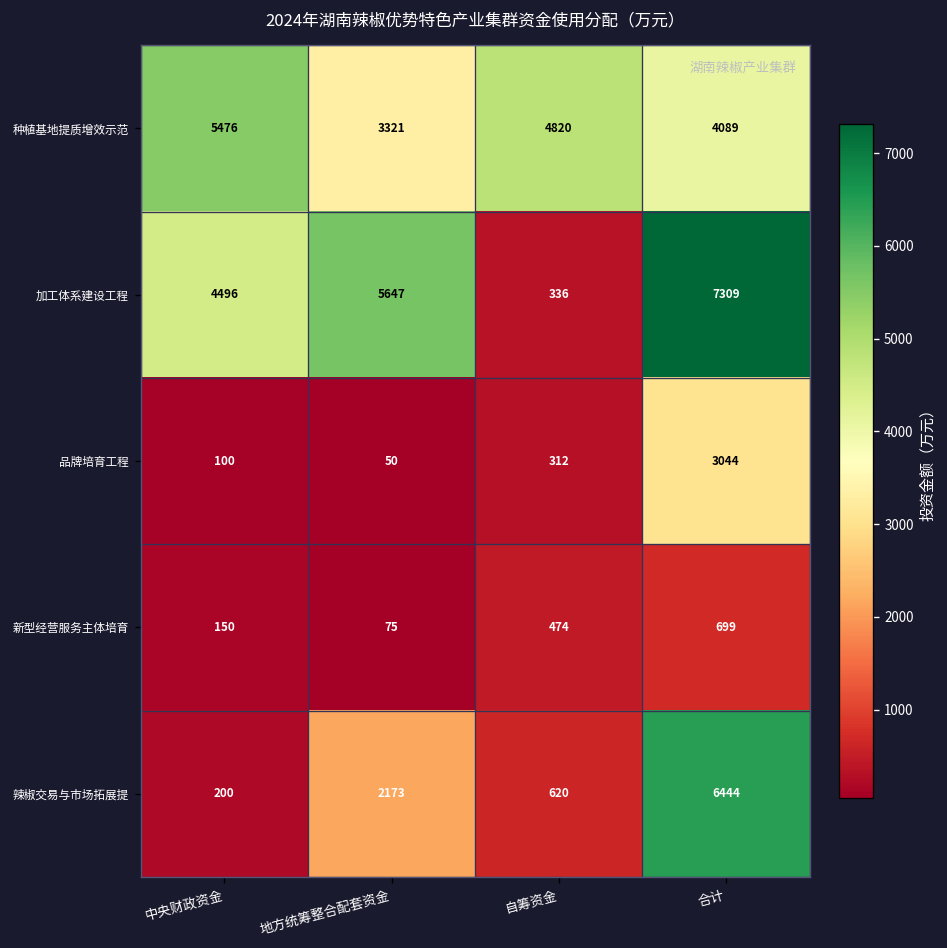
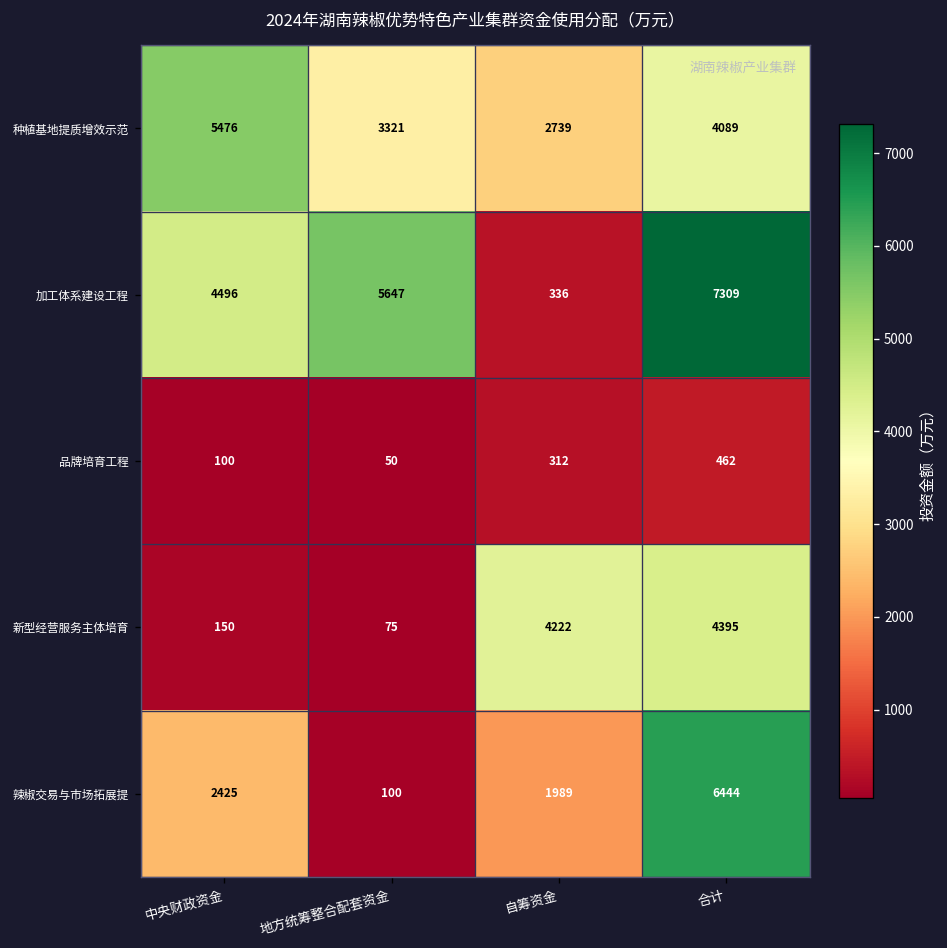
种植基地提质增效示范, 自筹资金: 4820 -> 2739
品牌培育工程, 合计: 3044 -> 462
新型经营服务主体培育, 自筹资金: 474 -> 4222
新型经营服务主体培育, 合计: 699 -> 4395
辣椒交易与市场拓展提, 中央财政资金: 200 -> 2425
辣椒交易与市场拓展提, 地方统筹整合配套资金: 2173 -> 100
辣椒交易与市场拓展提, 自筹资金: 620 -> 1989
